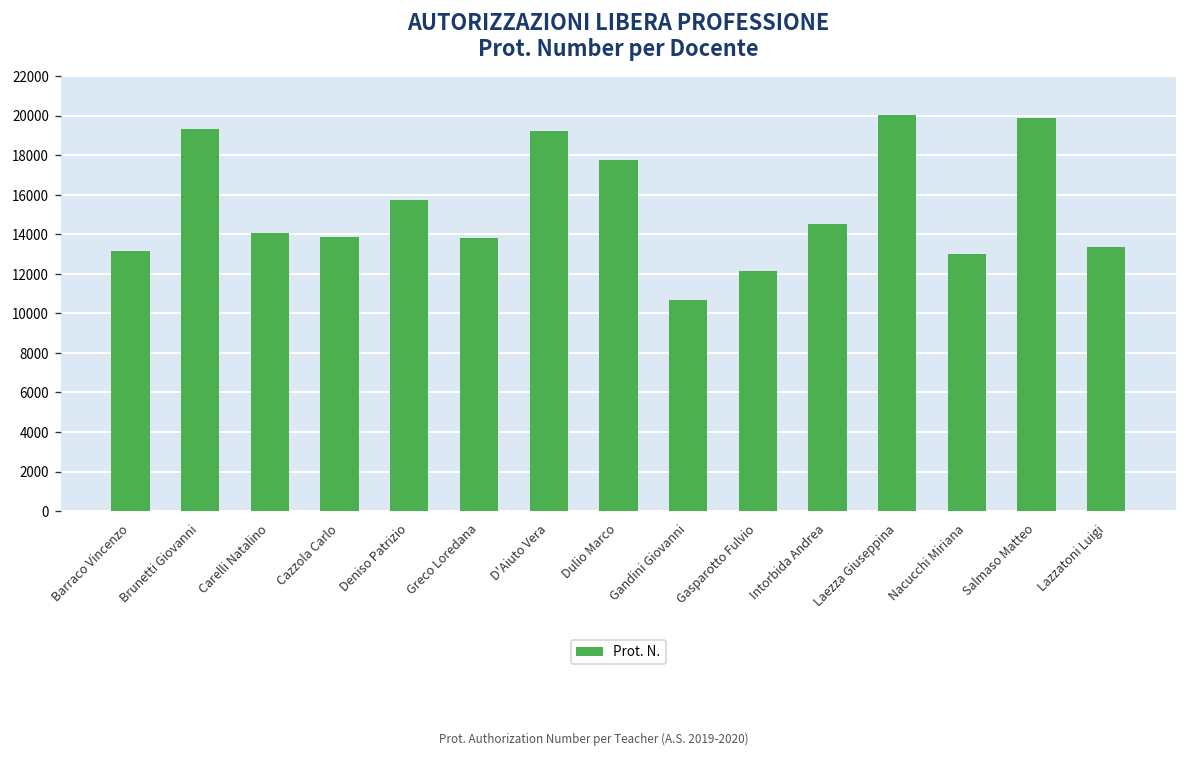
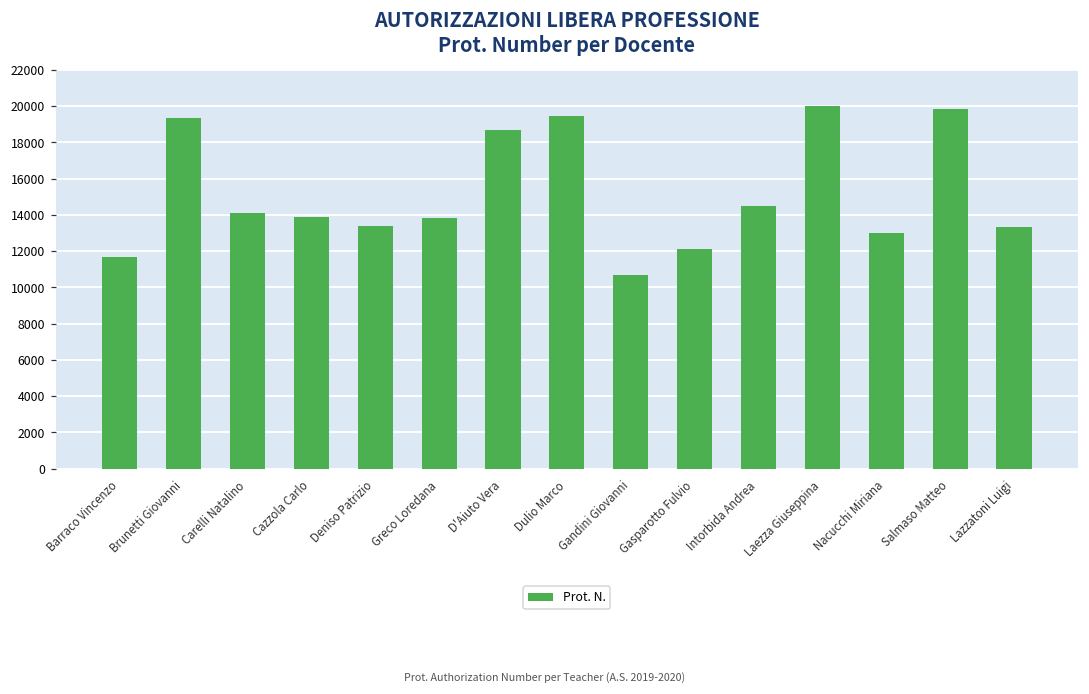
Barraco Vincenzo: 13200 -> 11700
Deniso Patrizio: 15700 -> 13400
D'Aiuto Vera: 19200 -> 18700
Dulio Marco: 17800 -> 19500
